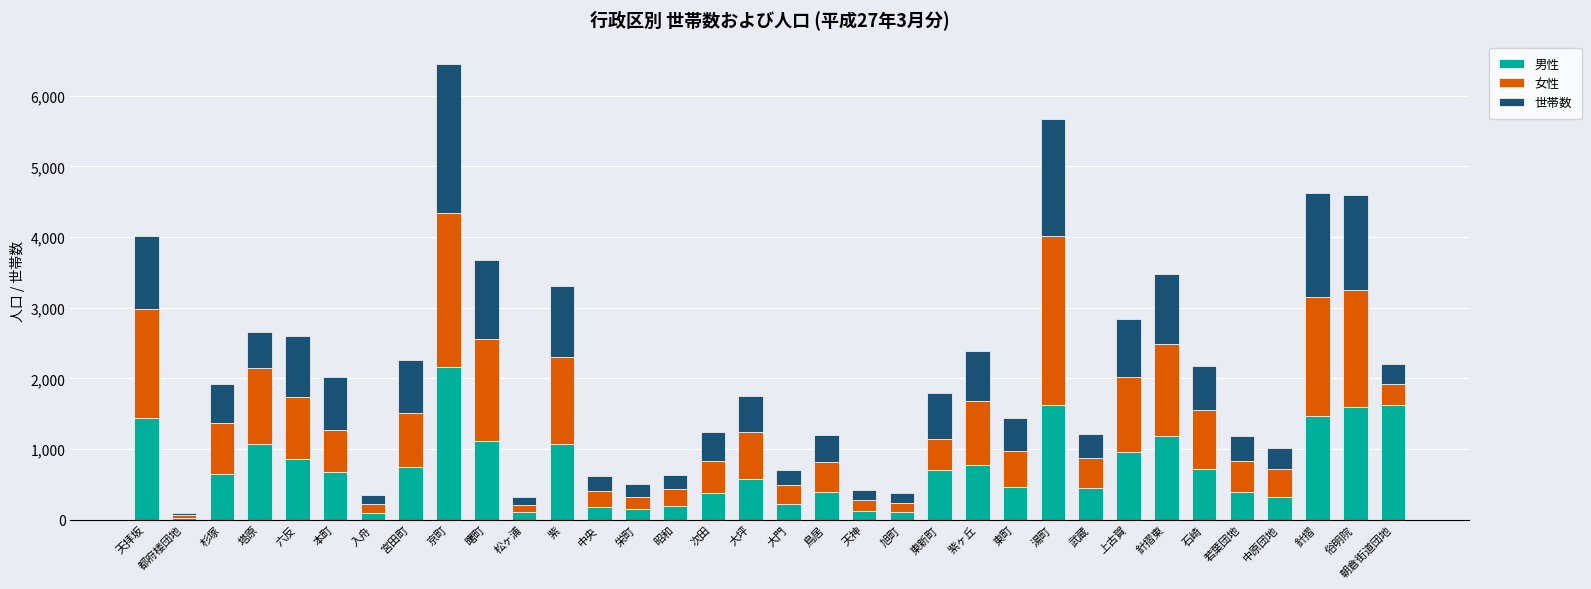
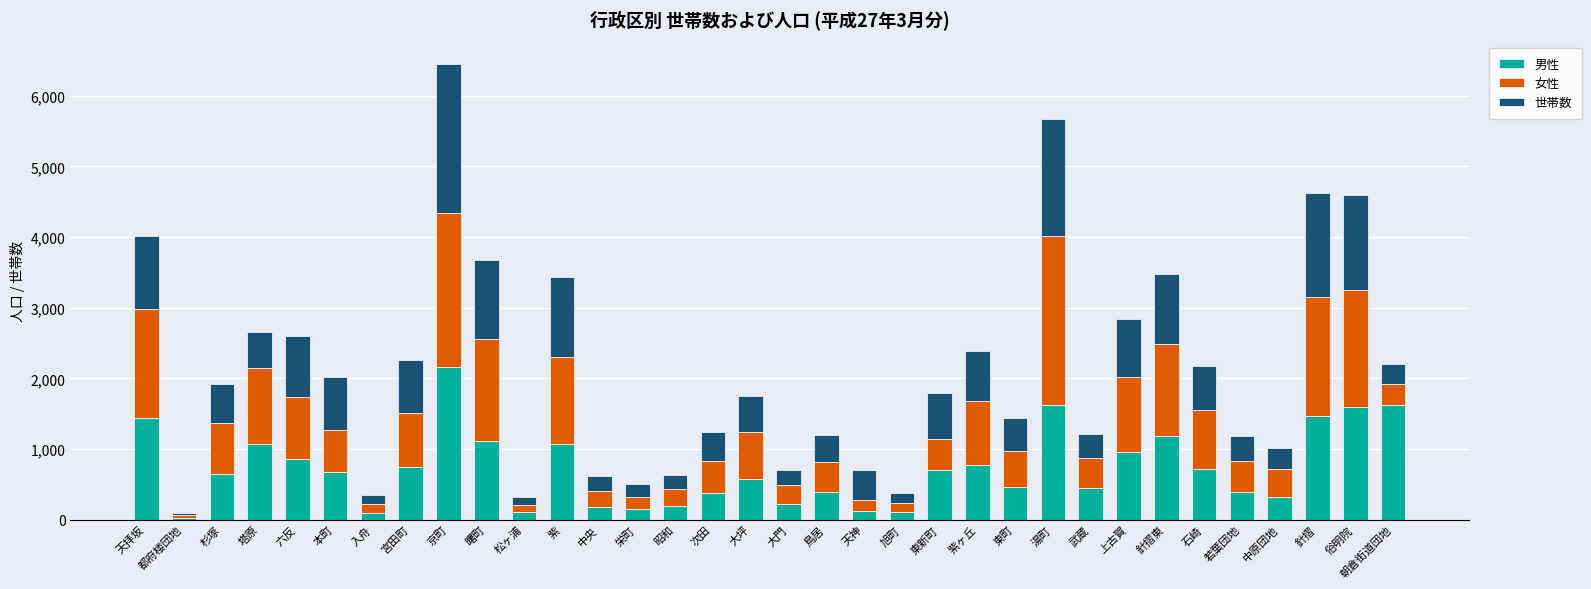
世帯数, 紫: 1,000 -> 1,100
世帯数, 天神: 100 -> 400
